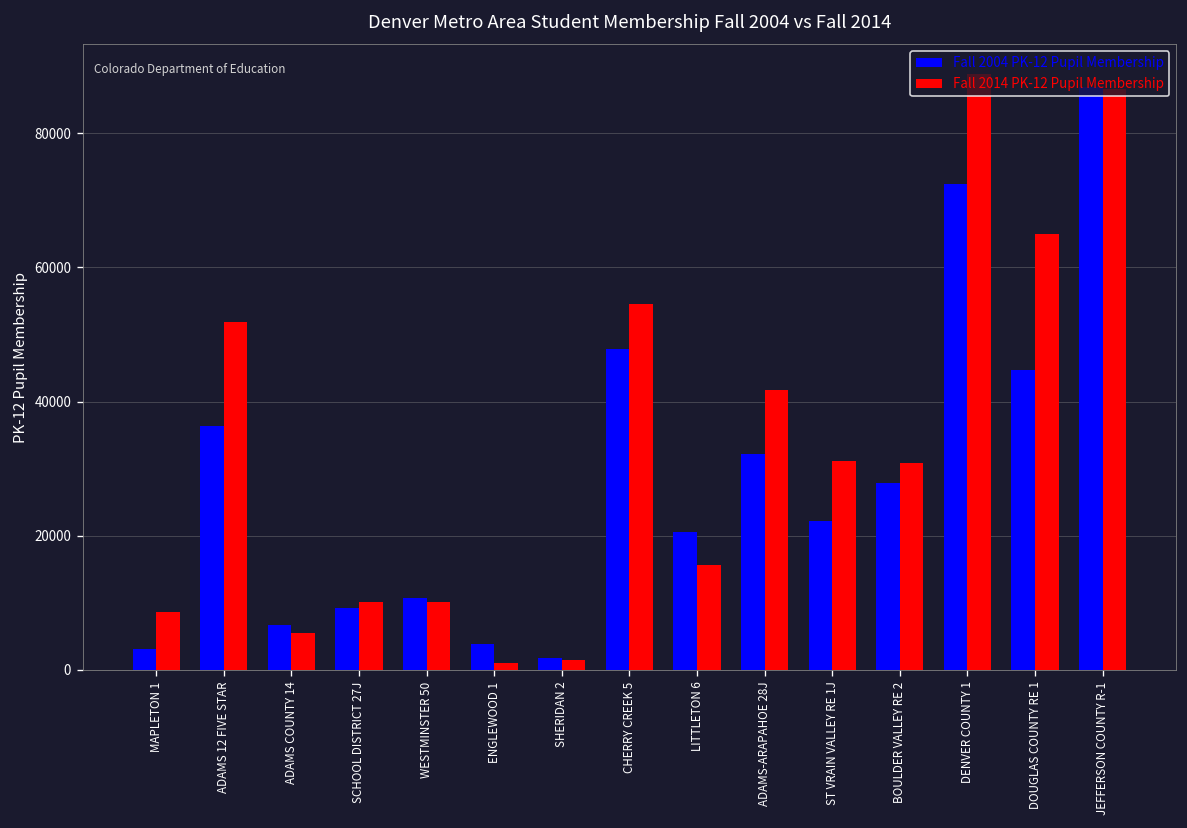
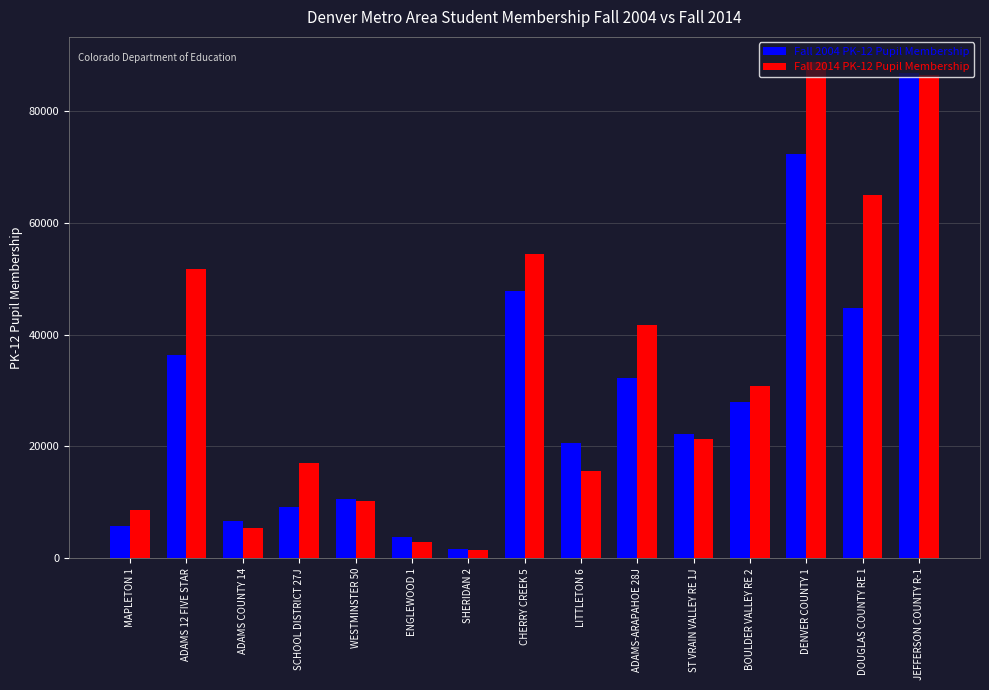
Fall 2004 PK-12 Pupil Membership, MAPLETON 1: 3000 -> 6000
Fall 2014 PK-12 Pupil Membership, SCHOOL DISTRICT 27J: 10000 -> 17000
Fall 2014 PK-12 Pupil Membership, ENGLEWOOD 1: 1000 -> 3000
Fall 2014 PK-12 Pupil Membership, ST VRAIN VALLEY RE 1J: 31000 -> 21000
